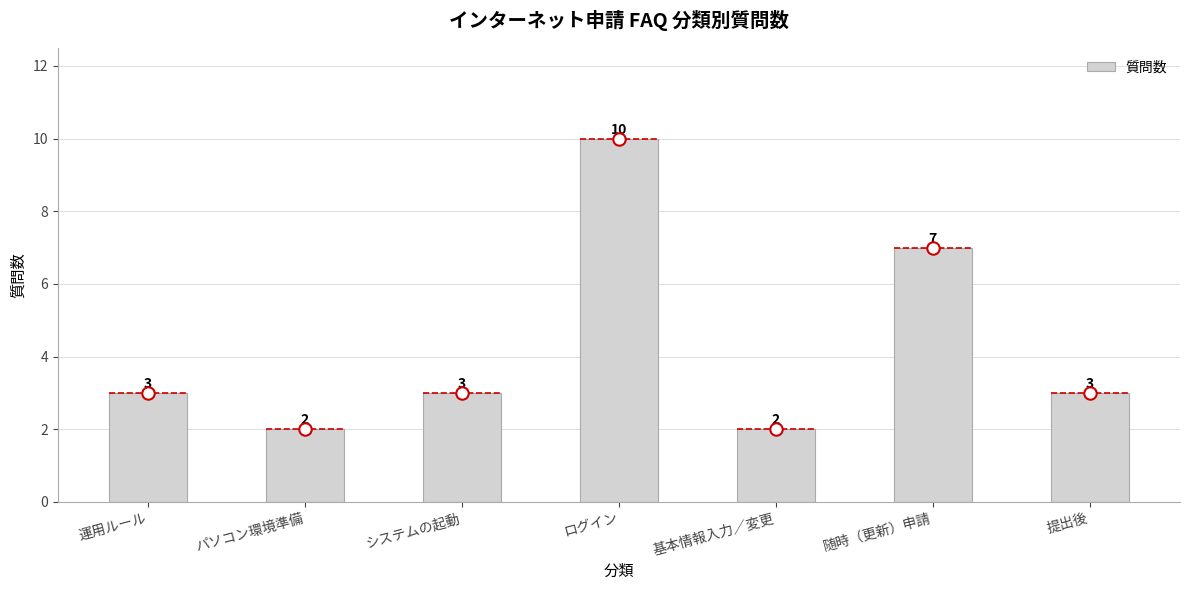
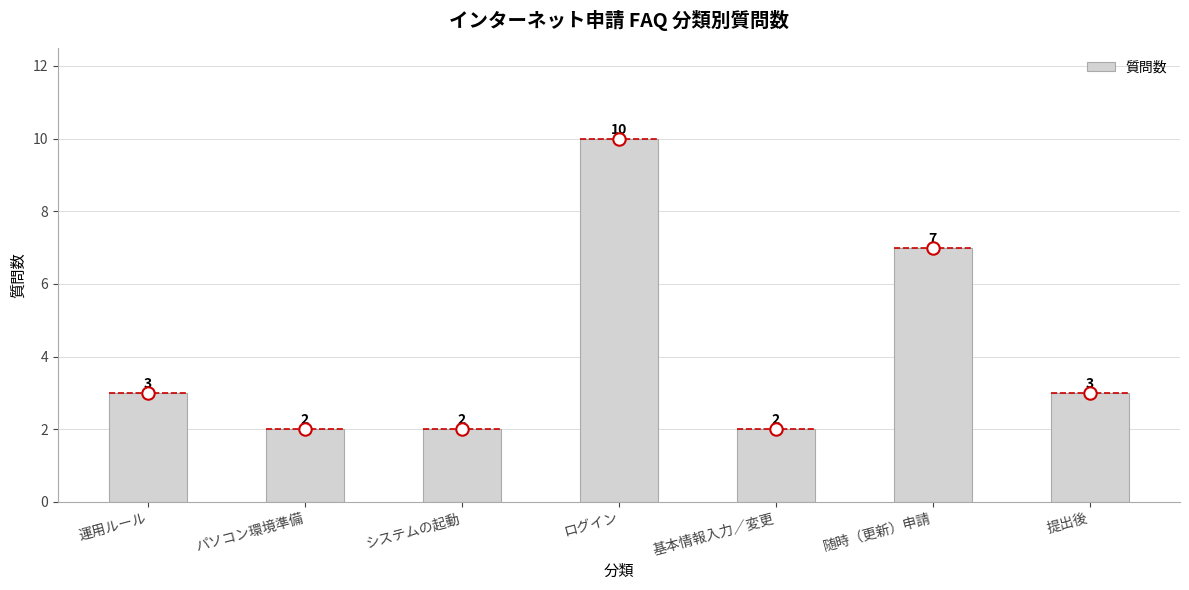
システムの起動: 3 -> 2
